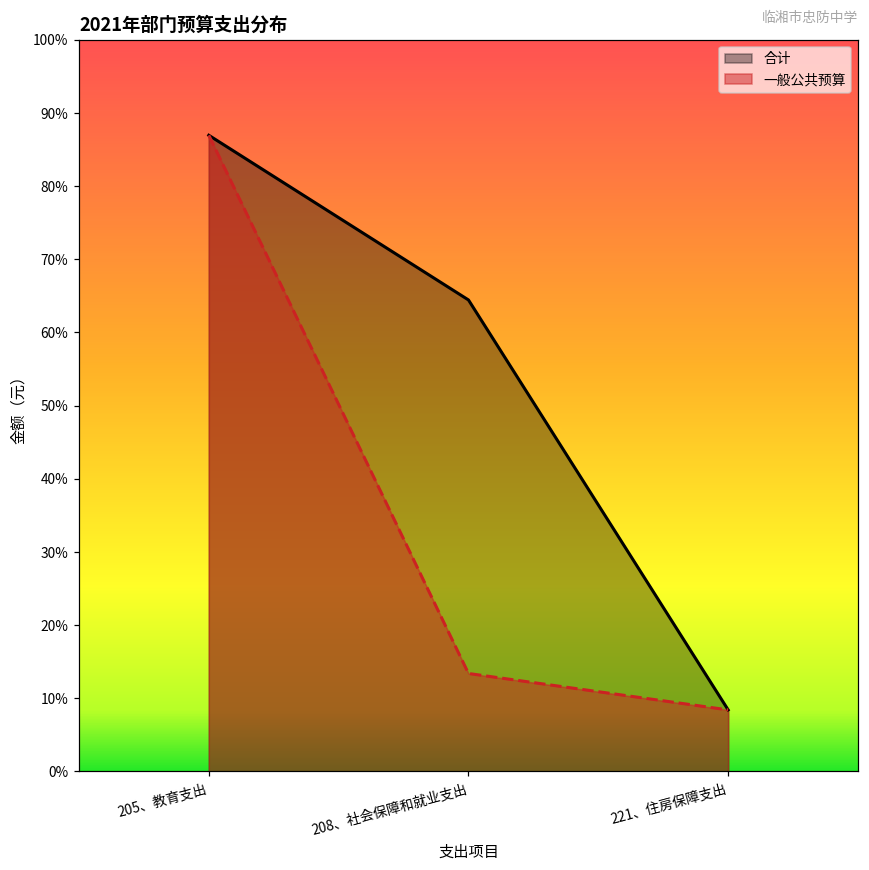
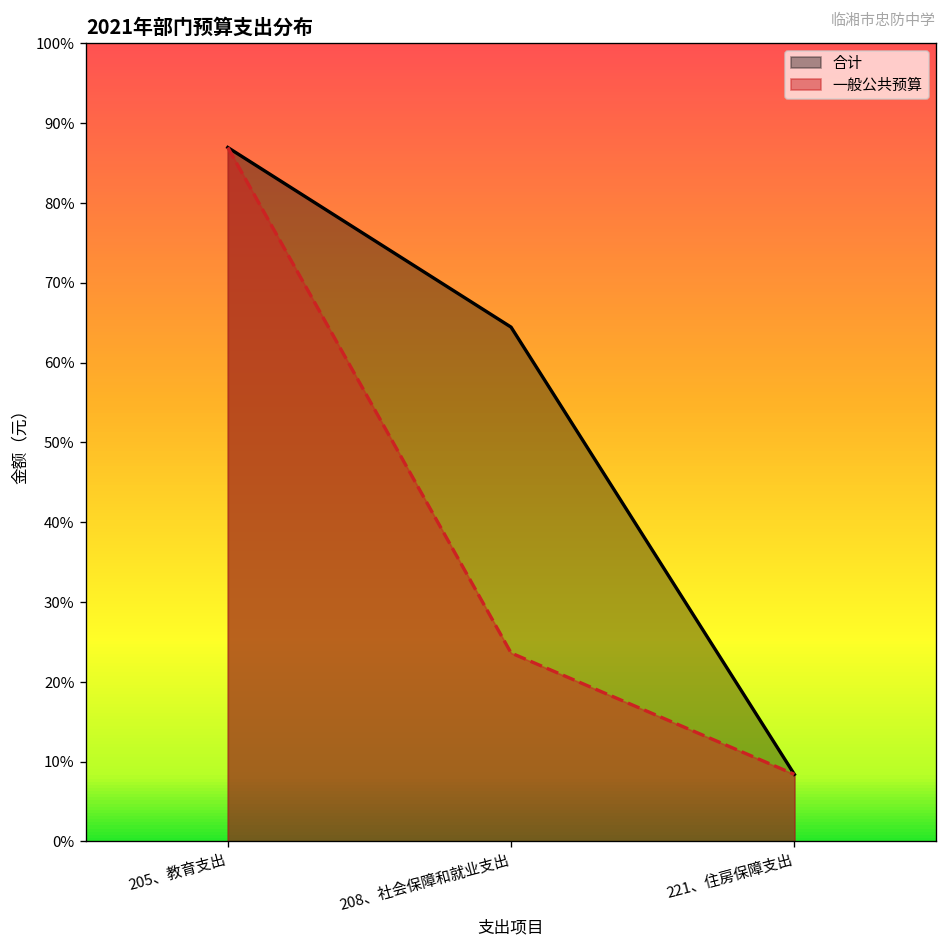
一般公共预算, 208、社会保障和就业支出: 13% -> 24%
